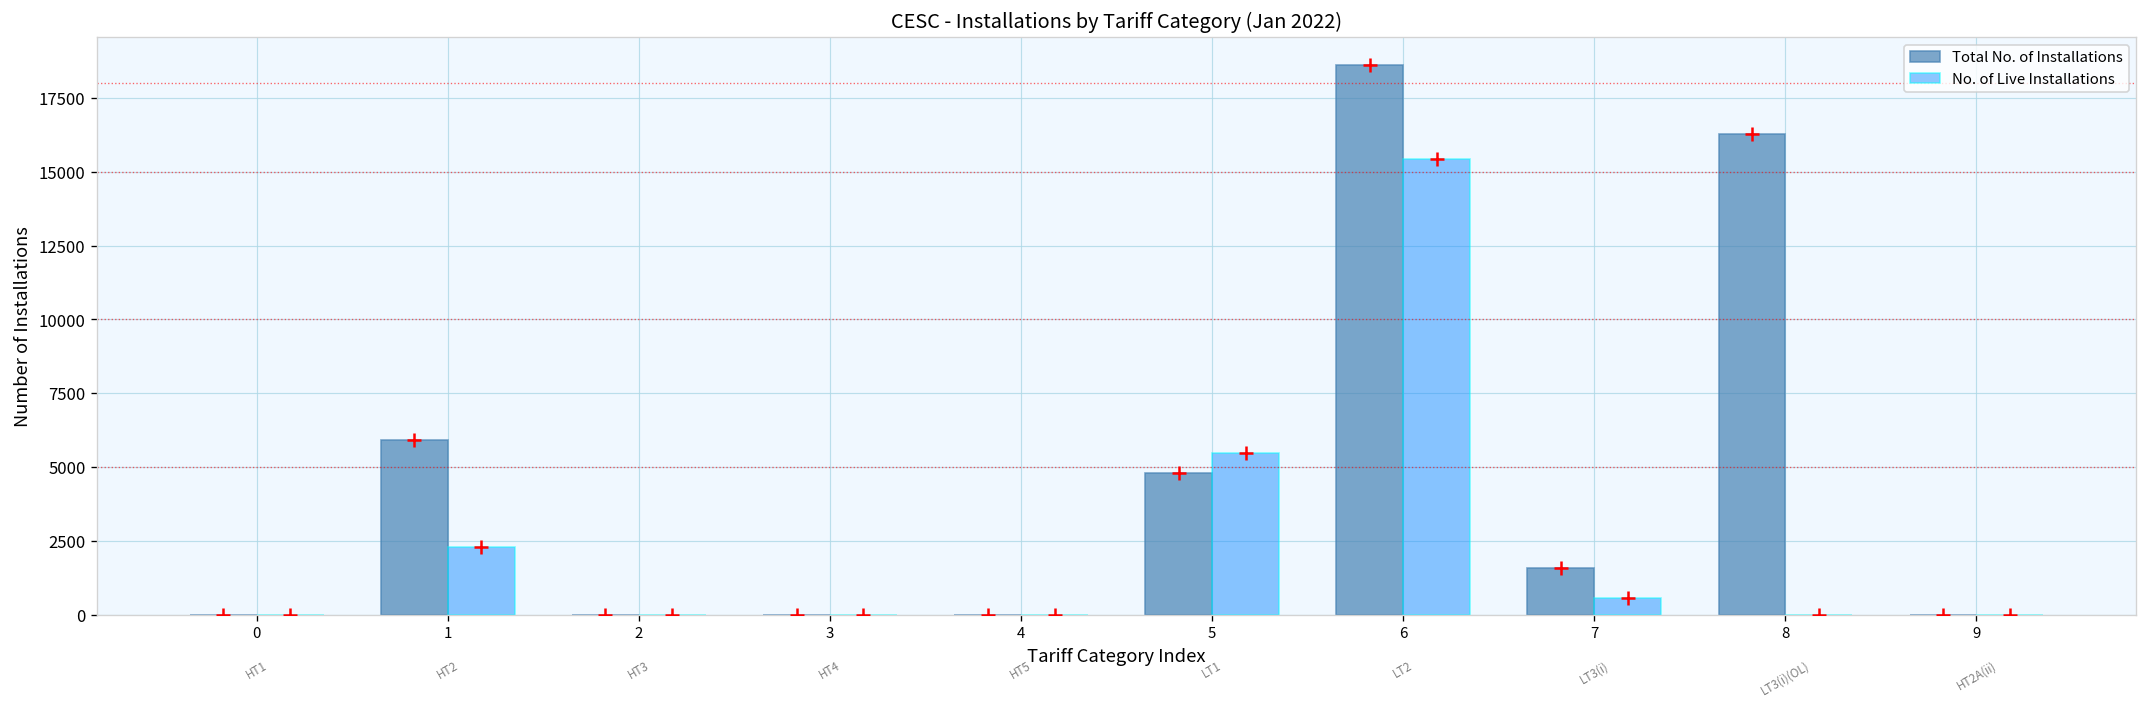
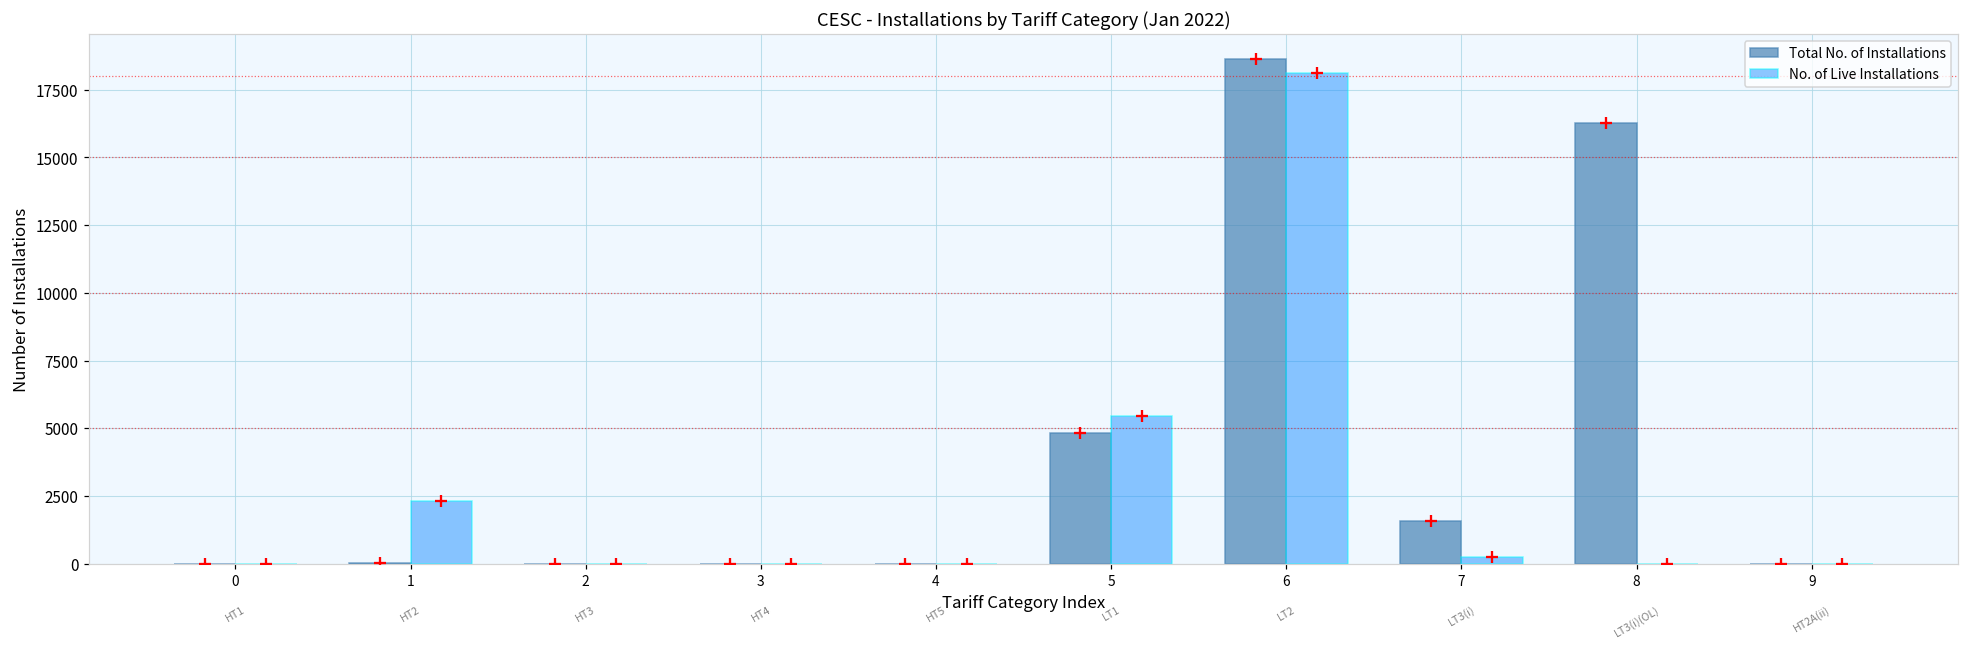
Total No. of Installations, 1: 5900 -> 0
No. of Live Installations, 6: 15400 -> 18100
No. of Live Installations, 7: 600 -> 200
